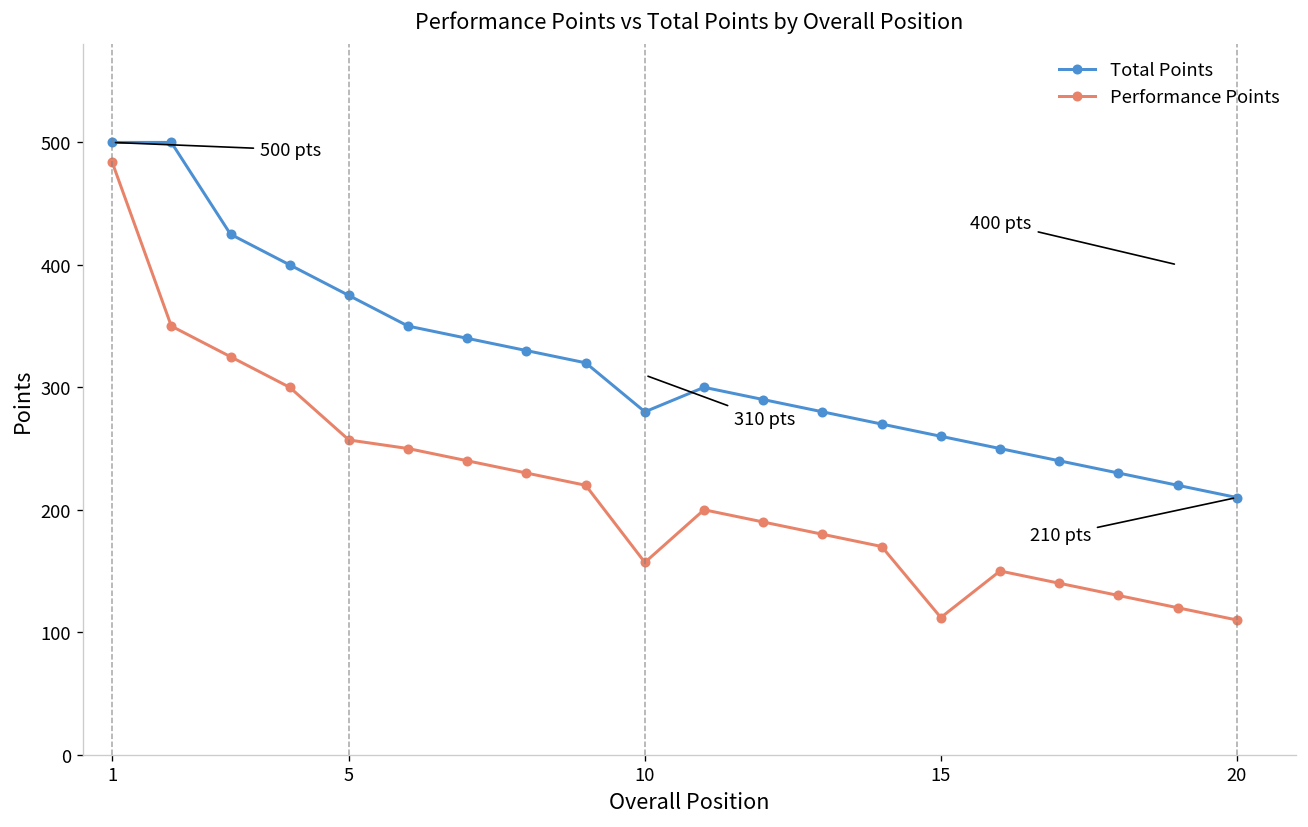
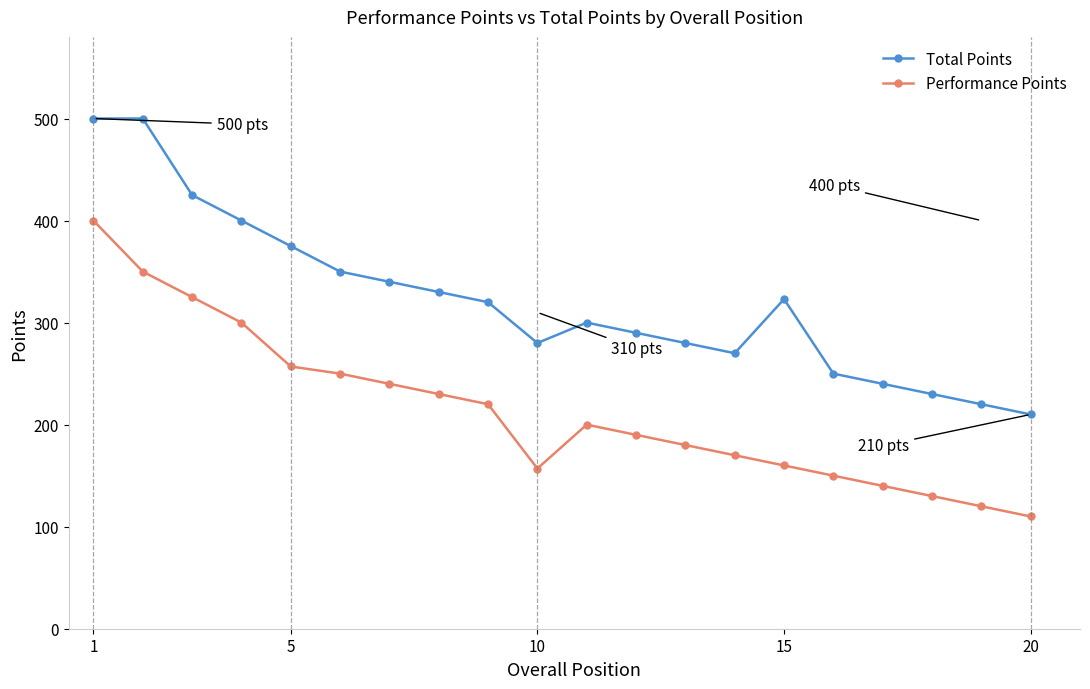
Performance Points, 1: 484 -> 400
Total Points, 15: 260 -> 323
Performance Points, 15: 112 -> 160
